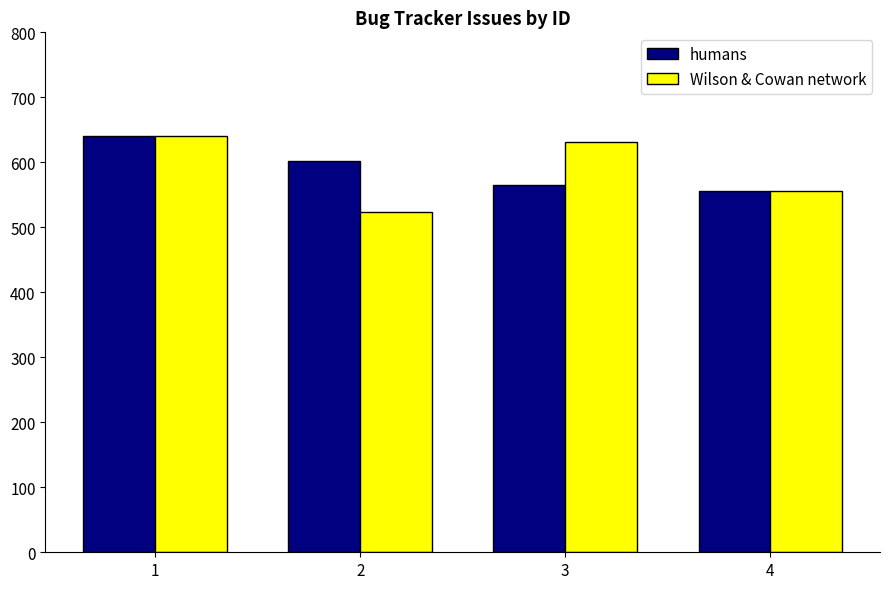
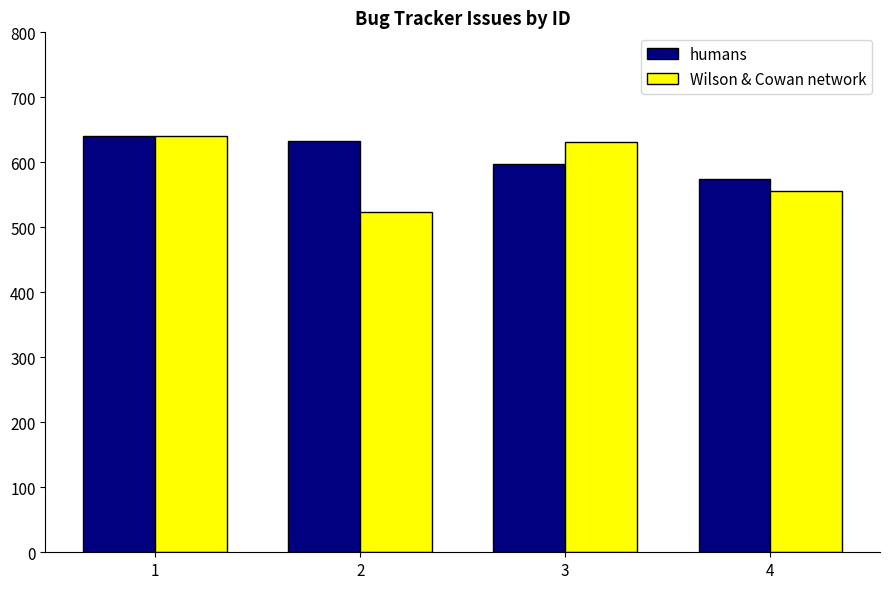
humans, 2: 600 -> 630
humans, 3: 570 -> 600
humans, 4: 560 -> 570
